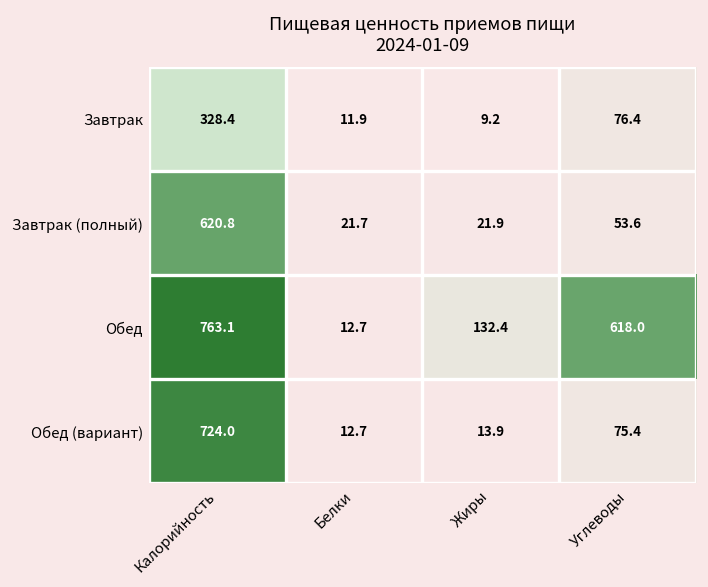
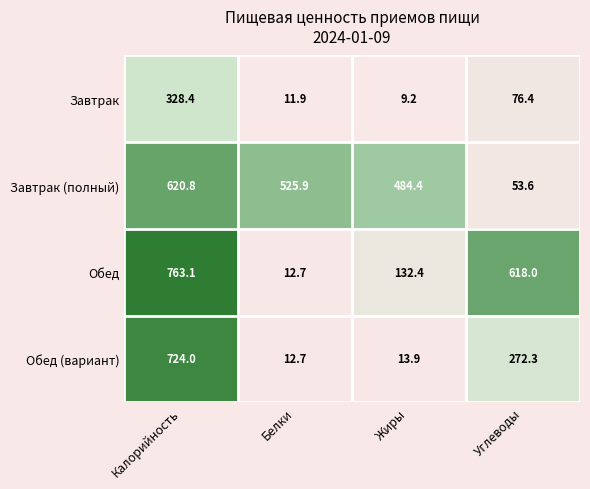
Завтрак (полный), Белки: 21.7 -> 525.9
Завтрак (полный), Жиры: 21.9 -> 484.4
Обед (вариант), Углеводы: 75.4 -> 272.3
